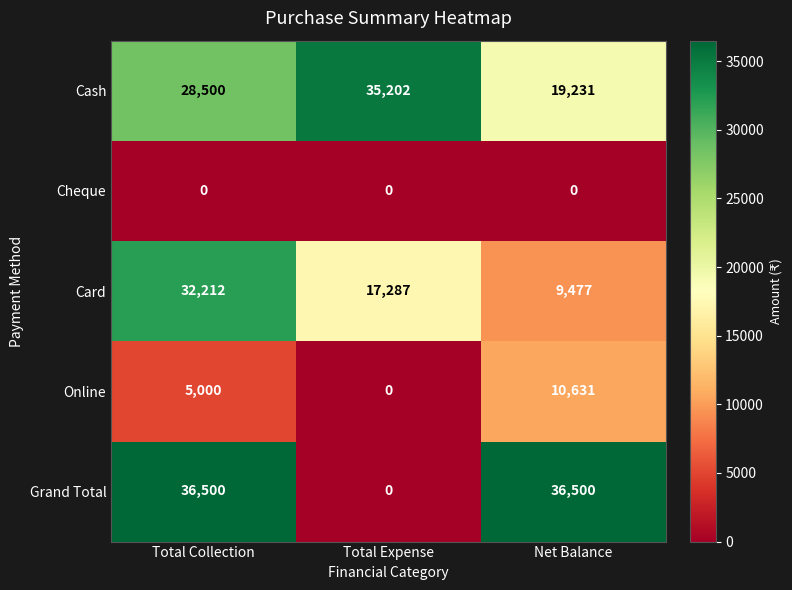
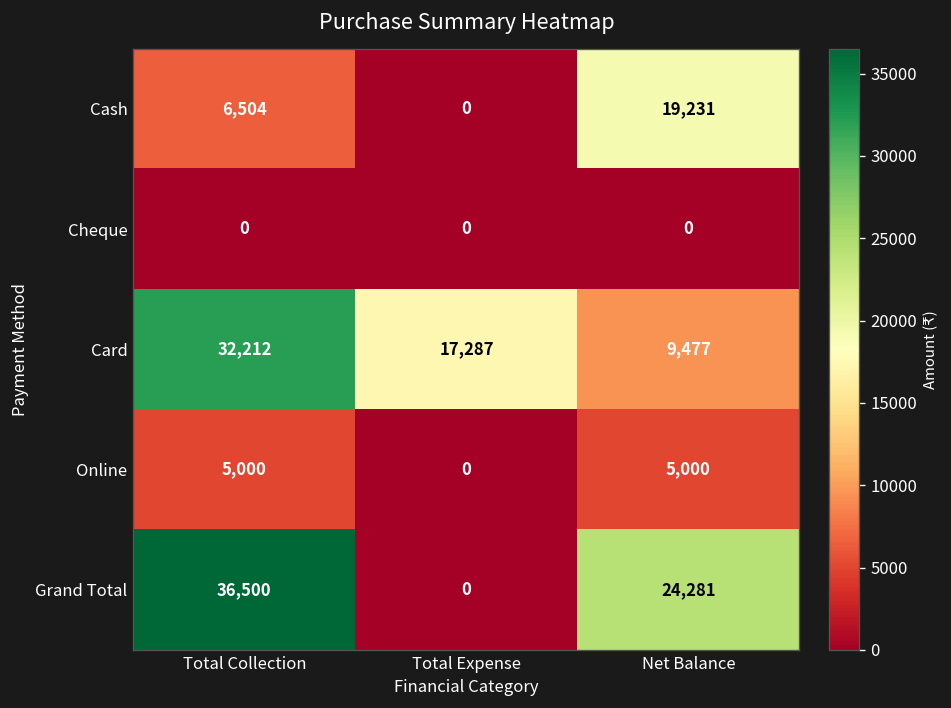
Cash, Total Collection: 28,500 -> 6,504
Cash, Total Expense: 35,202 -> 0
Online, Net Balance: 10,631 -> 5,000
Grand Total, Net Balance: 36,500 -> 24,281
